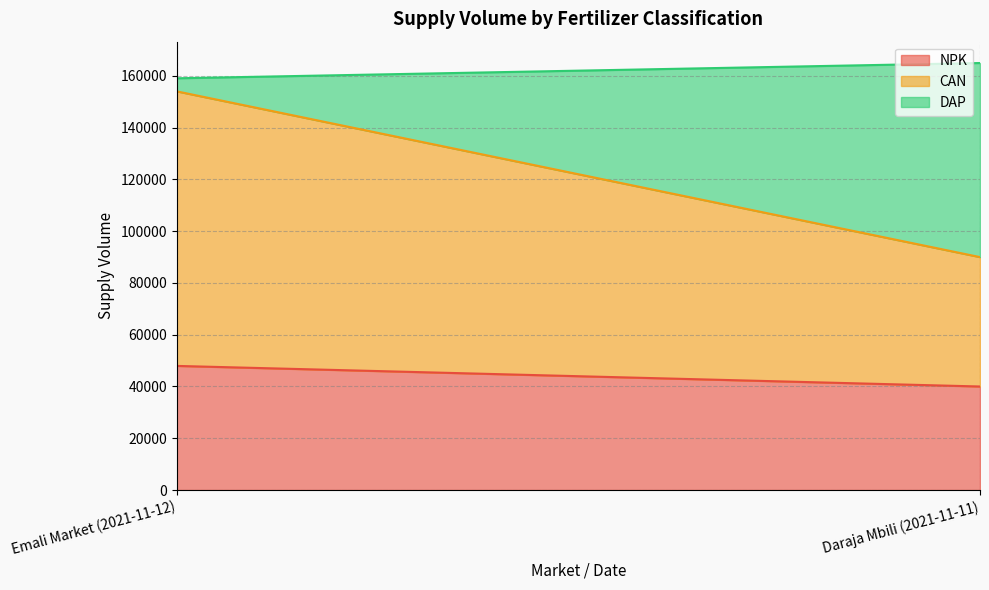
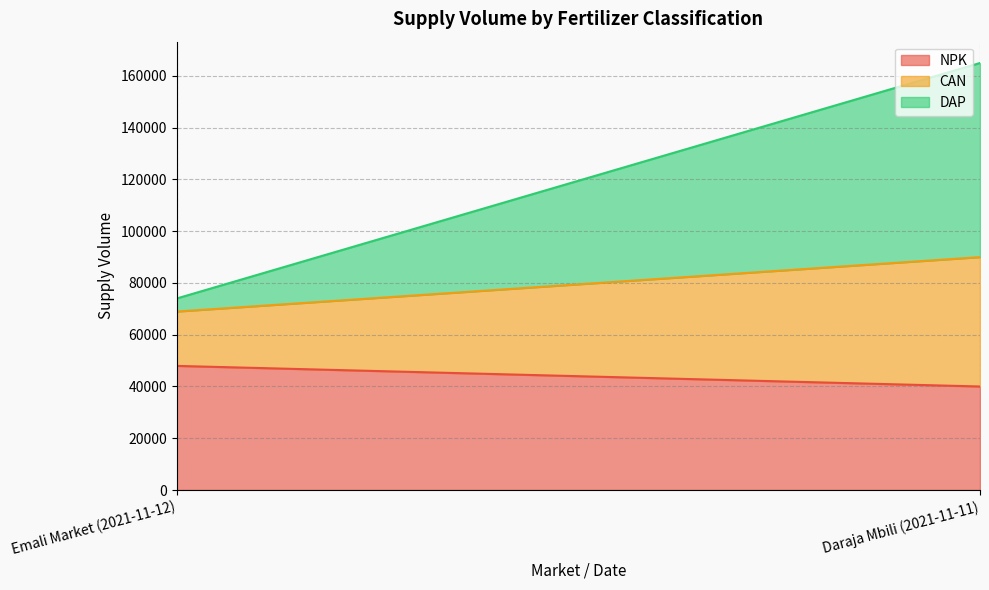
CAN, Emali Market (2021-11-12): 106000 -> 21000
